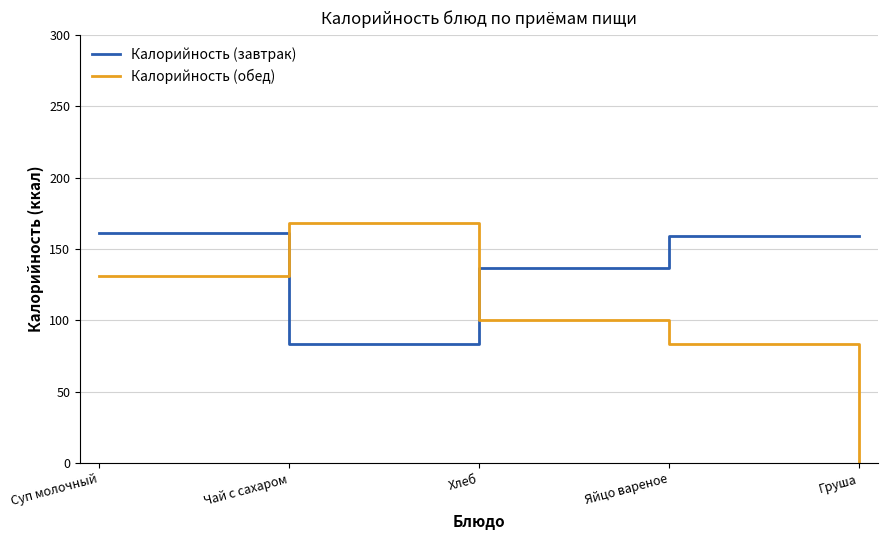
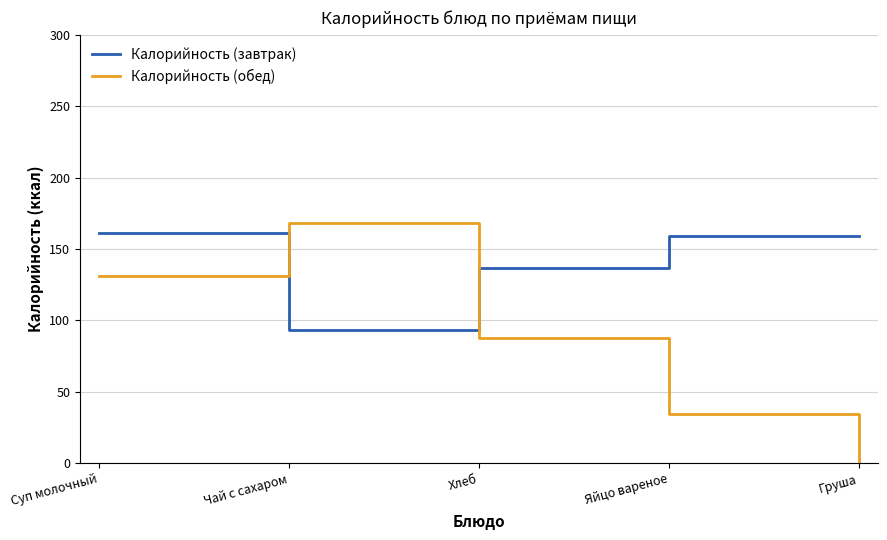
Калорийность (завтрак), Чай с сахаром: 83 -> 94
Калорийность (обед), Хлеб: 100 -> 88
Калорийность (обед), Яйцо вареное: 83 -> 34
